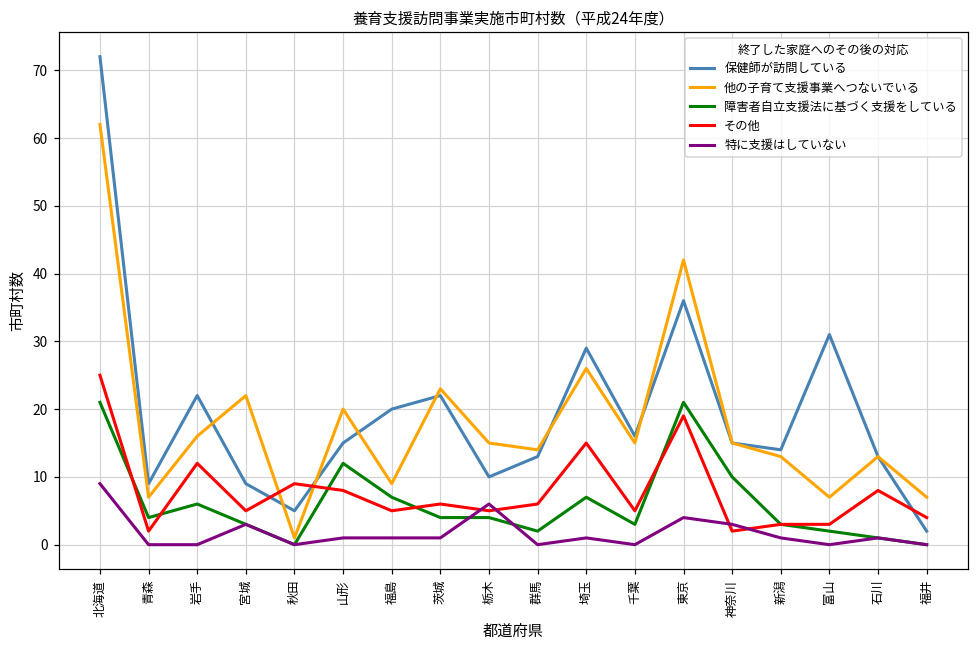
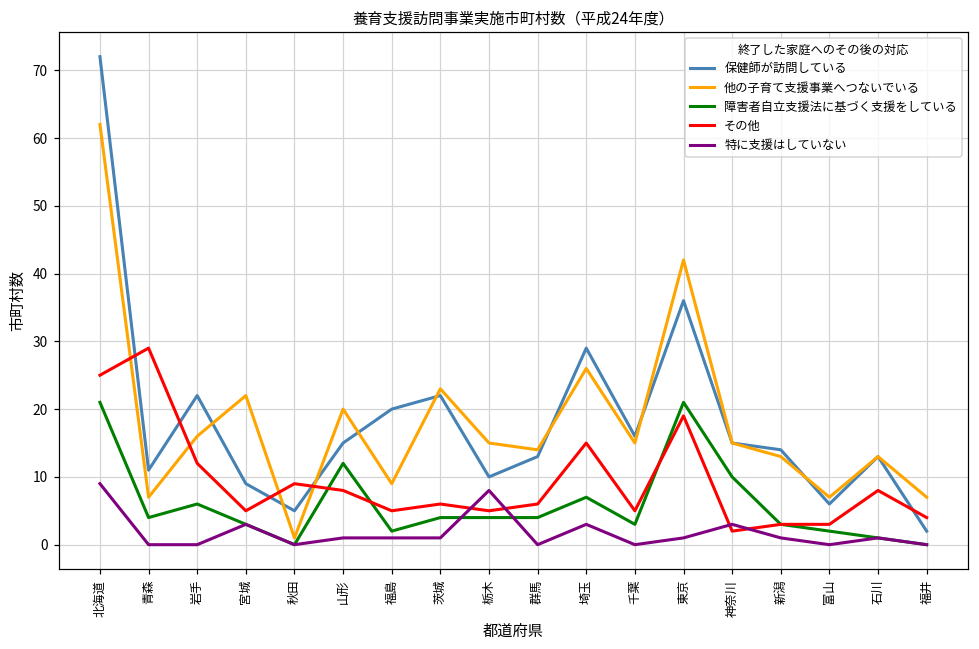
保健師が訪問している, 青森: 9 -> 11
その他, 青森: 2 -> 29
障害者自立支援法に基づく支援をしている, 福島: 7 -> 2
特に支援はしていない, 栃木: 6 -> 8
障害者自立支援法に基づく支援をしている, 群馬: 2 -> 4
特に支援はしていない, 埼玉: 1 -> 3
特に支援はしていない, 東京: 4 -> 1
保健師が訪問している, 富山: 31 -> 6
